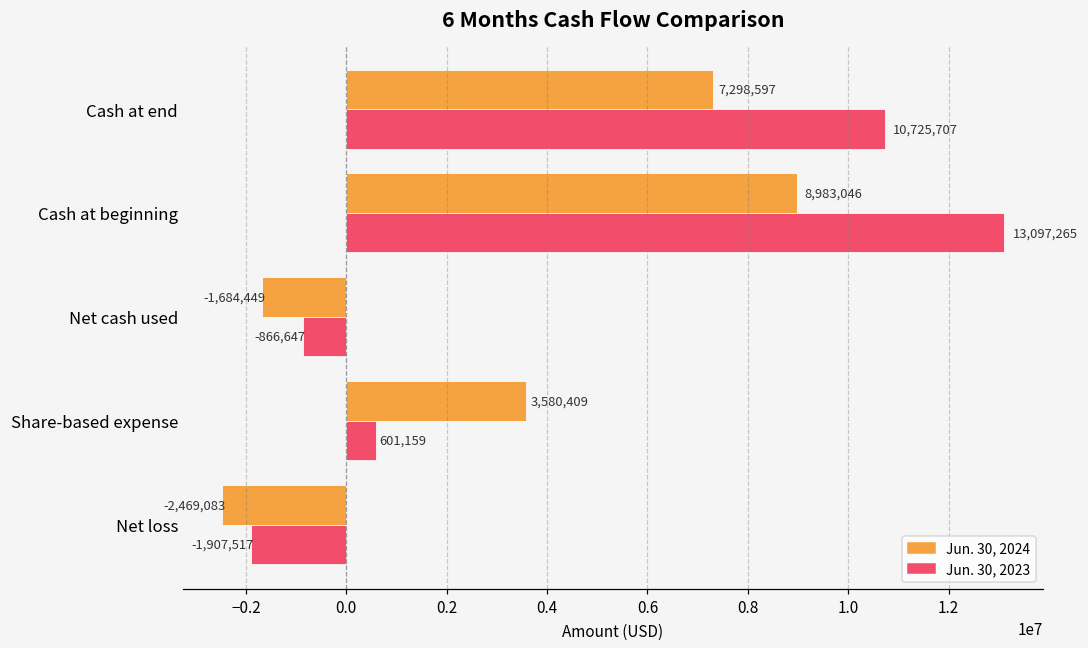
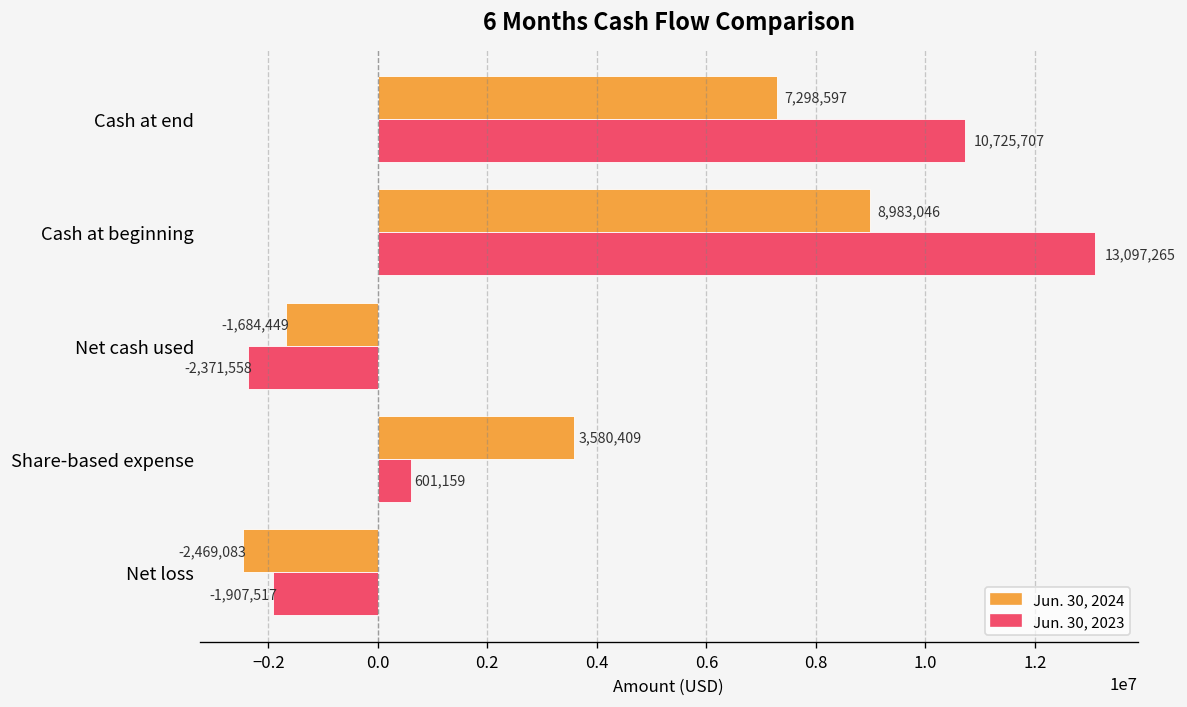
Jun. 30, 2023, Net cash used: -866,647 -> -2,371,558
